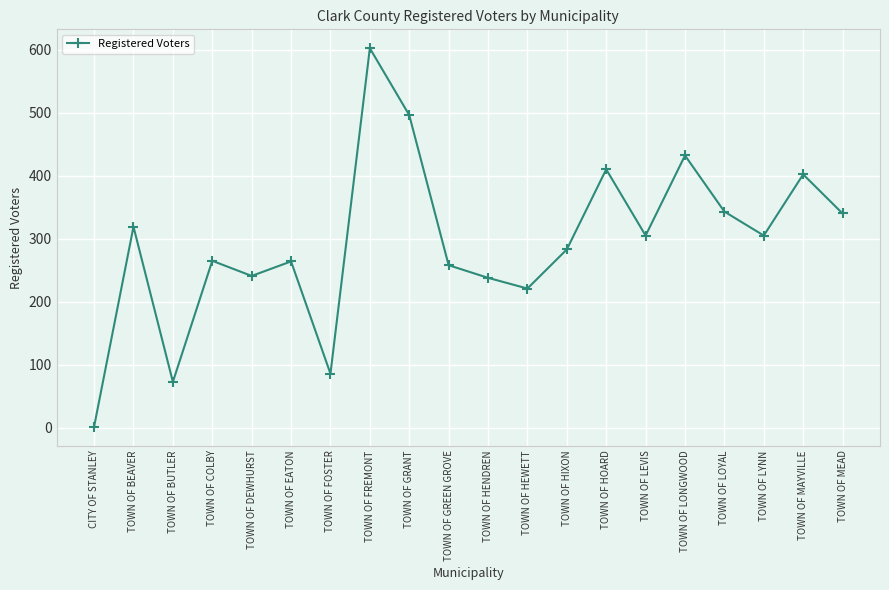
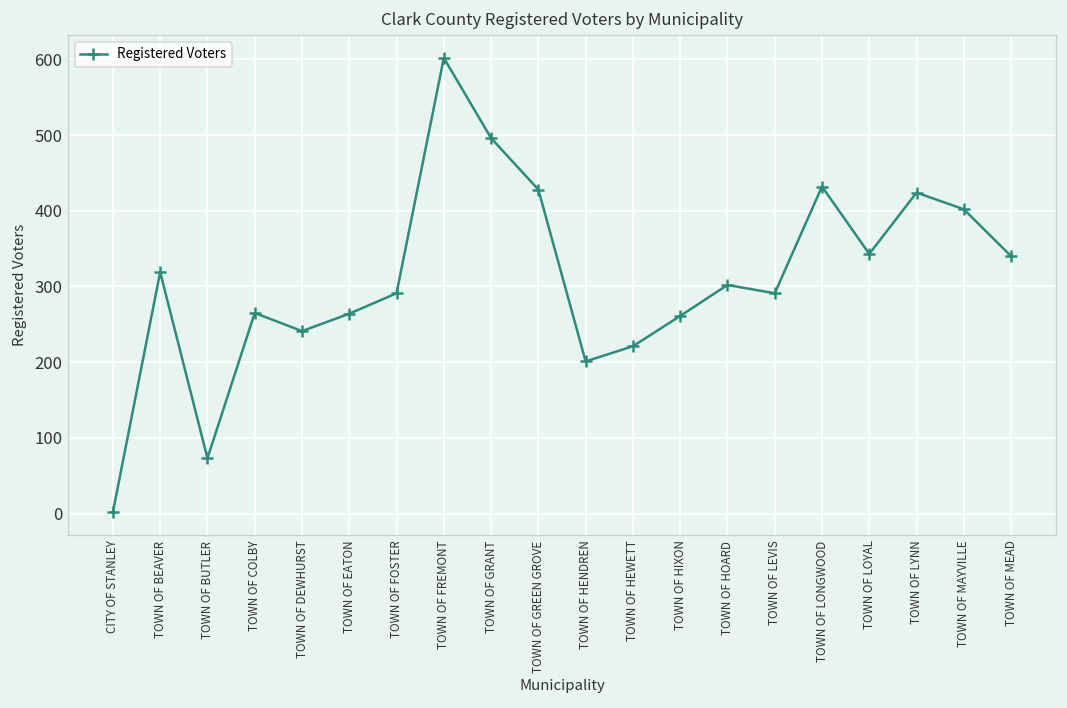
TOWN OF FOSTER: 90 -> 290
TOWN OF GREEN GROVE: 260 -> 430
TOWN OF HENDREN: 240 -> 200
TOWN OF HIXON: 280 -> 260
TOWN OF HOARD: 410 -> 300
TOWN OF LEVIS: 310 -> 290
TOWN OF LYNN: 310 -> 420
